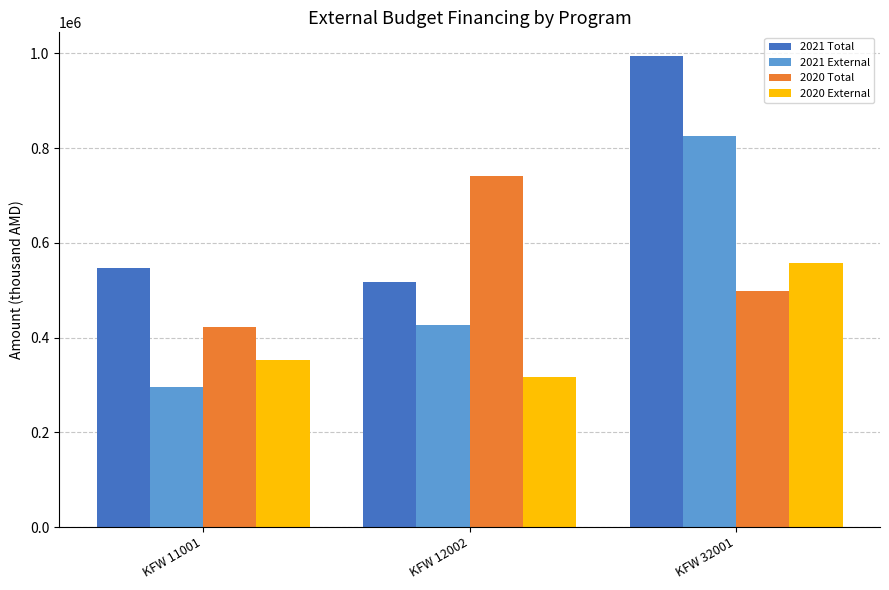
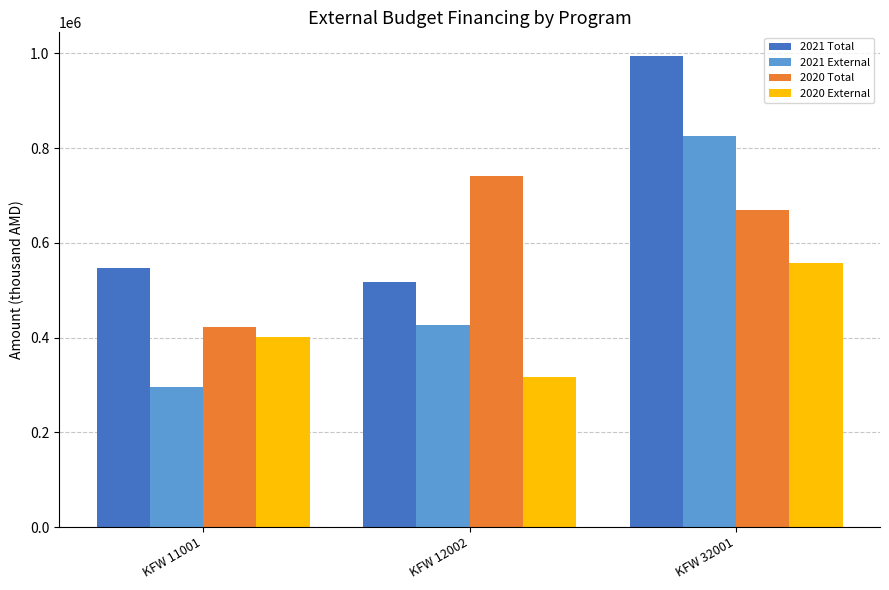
2020 External, KFW 11001: 350000 -> 400000
2020 Total, KFW 32001: 500000 -> 670000
